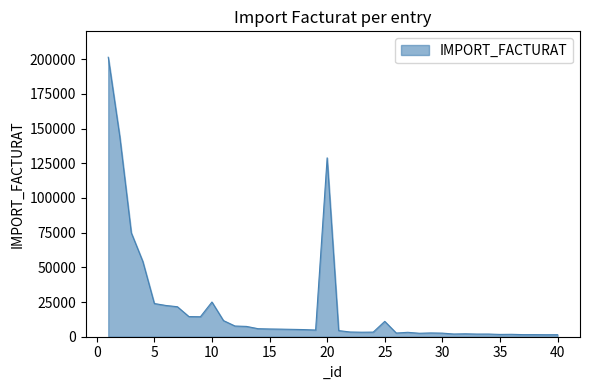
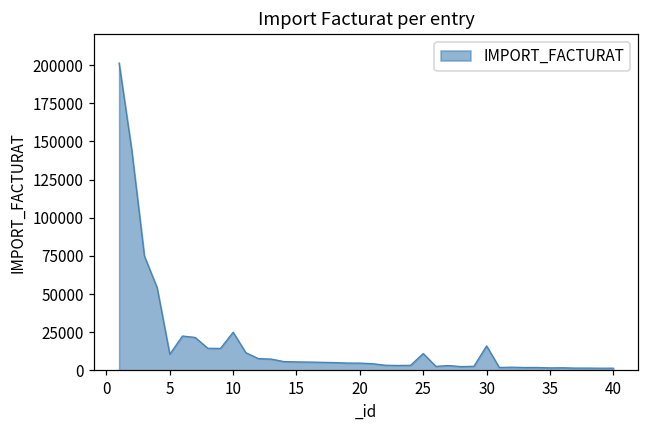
5: 24000 -> 11000
20: 129000 -> 5000
30: 3000 -> 16000
